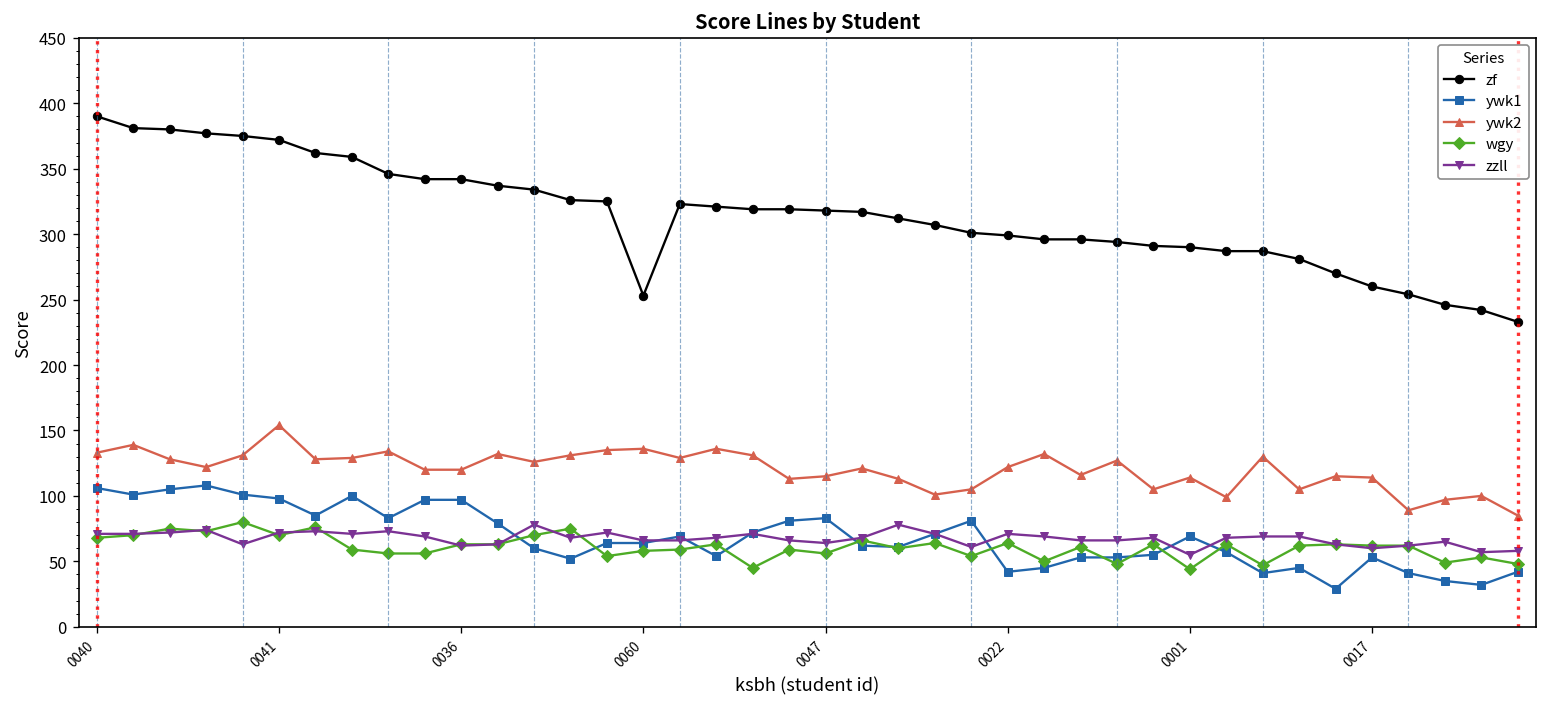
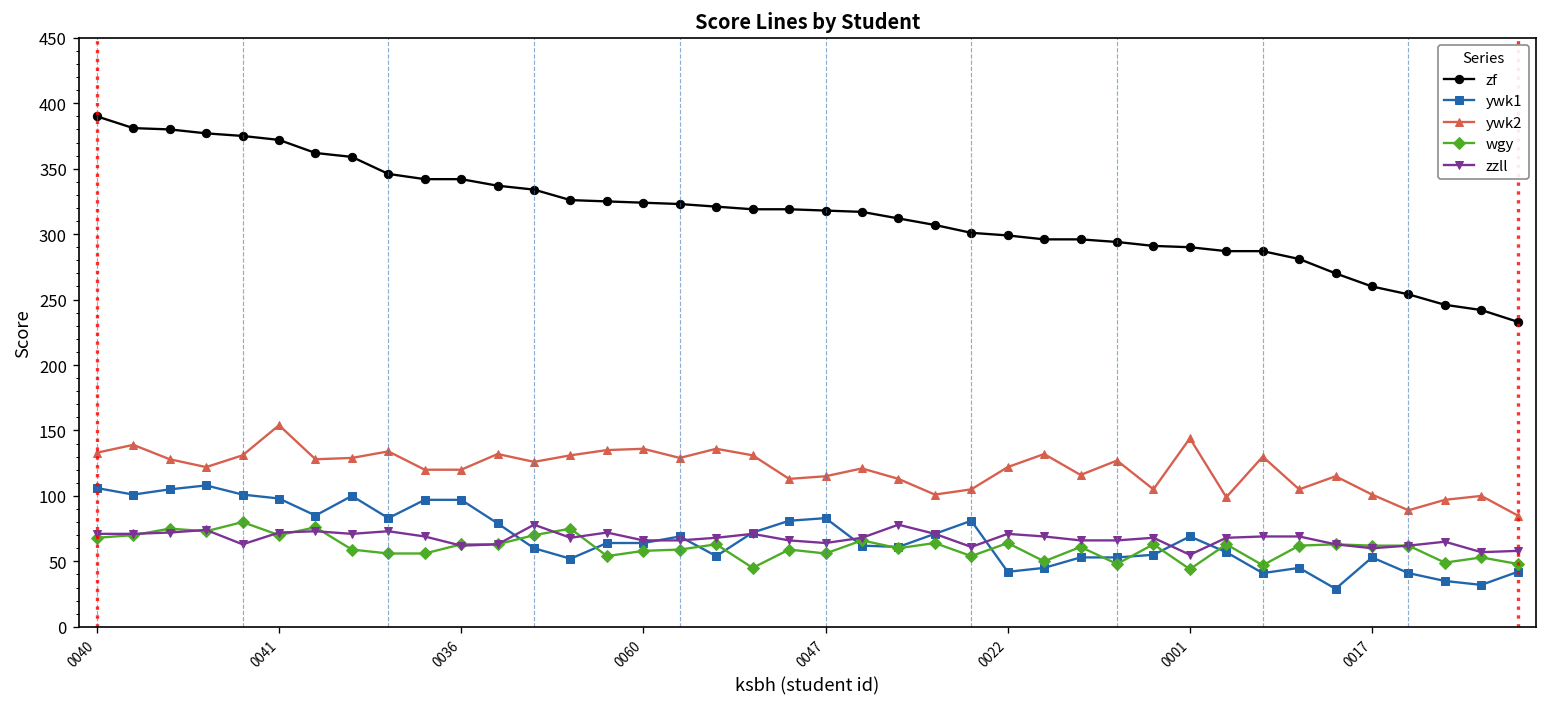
zf, 0060: 253 -> 324
ywk2, 0001: 114 -> 144
ywk2, 0017: 114 -> 101
